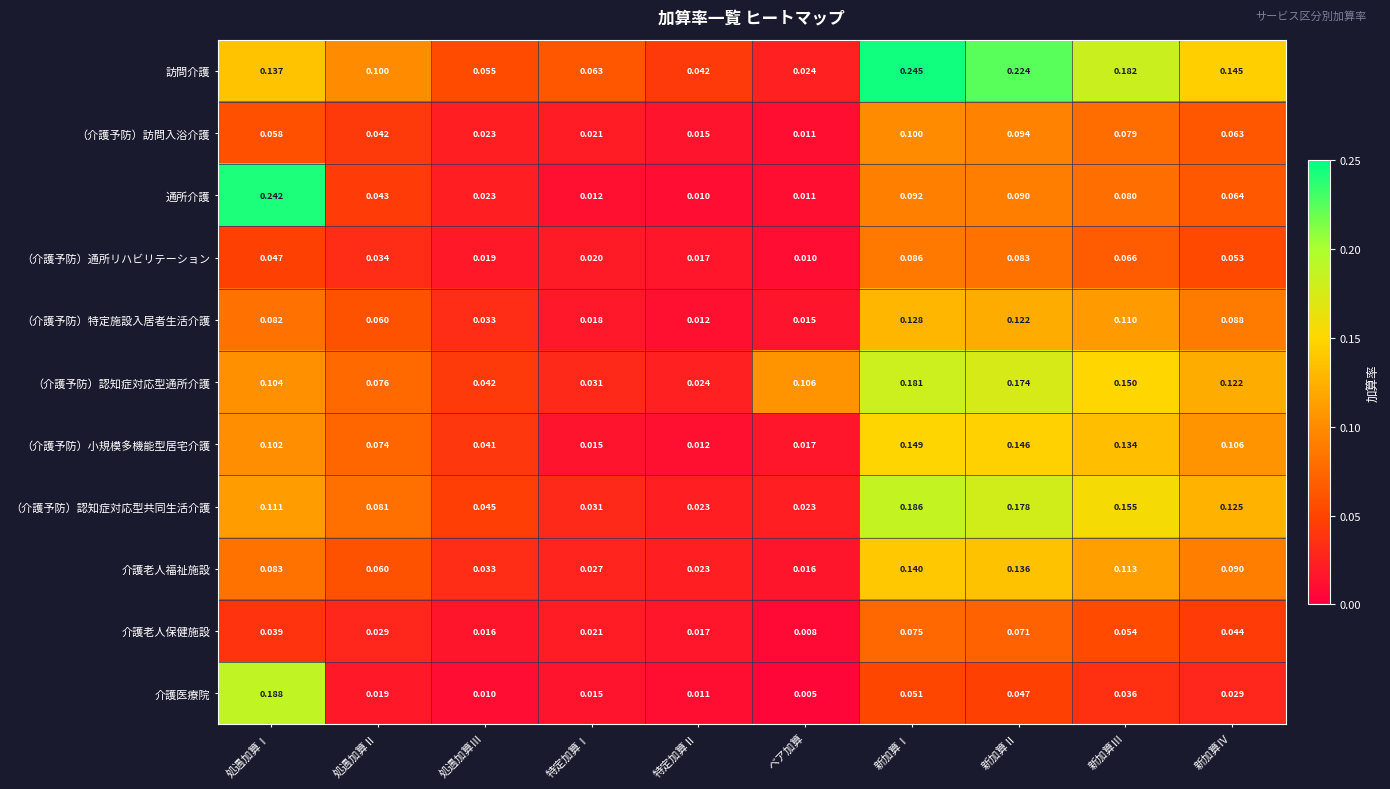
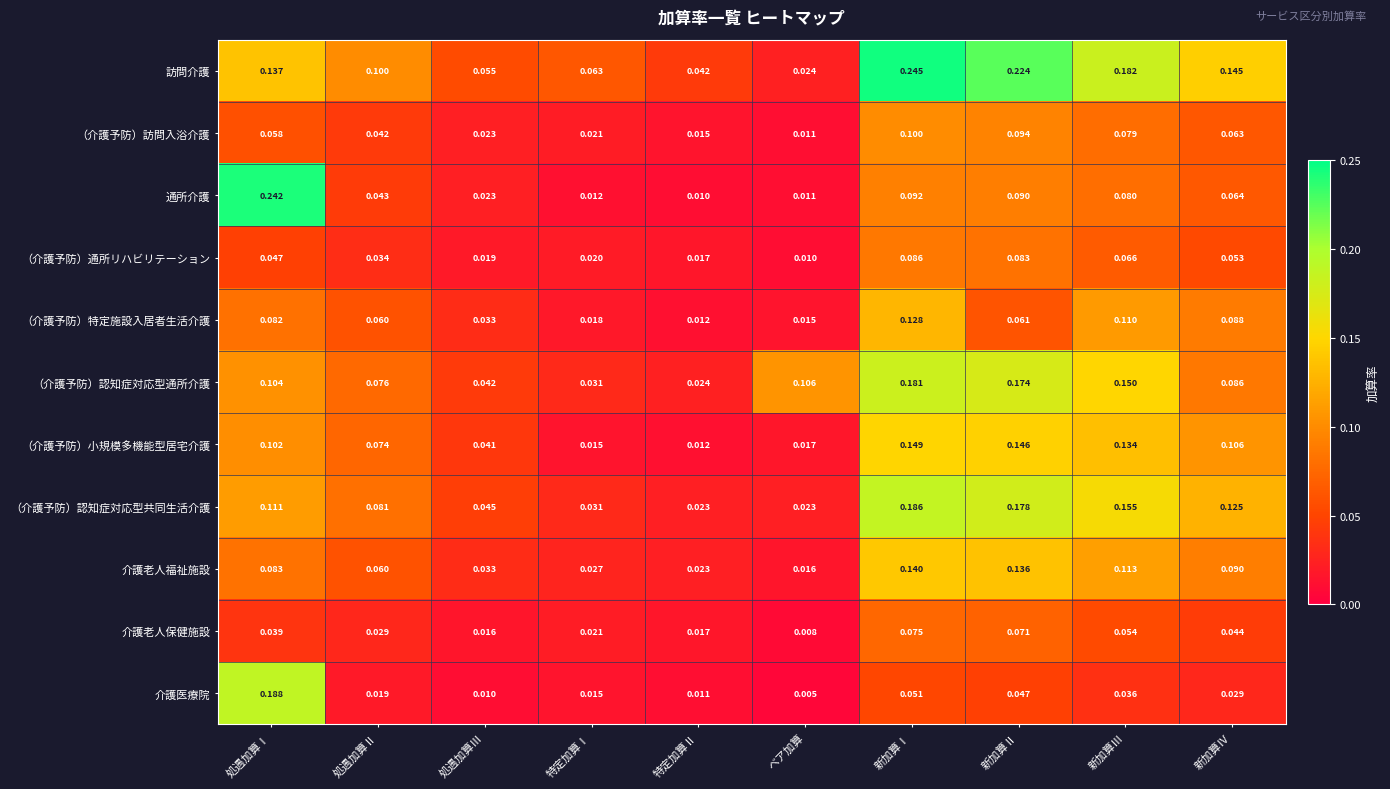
（介護予防）特定施設入居者生活介護, 新加算Ⅱ: 0.122 -> 0.061
（介護予防）認知症対応型通所介護, 新加算Ⅳ: 0.122 -> 0.086
